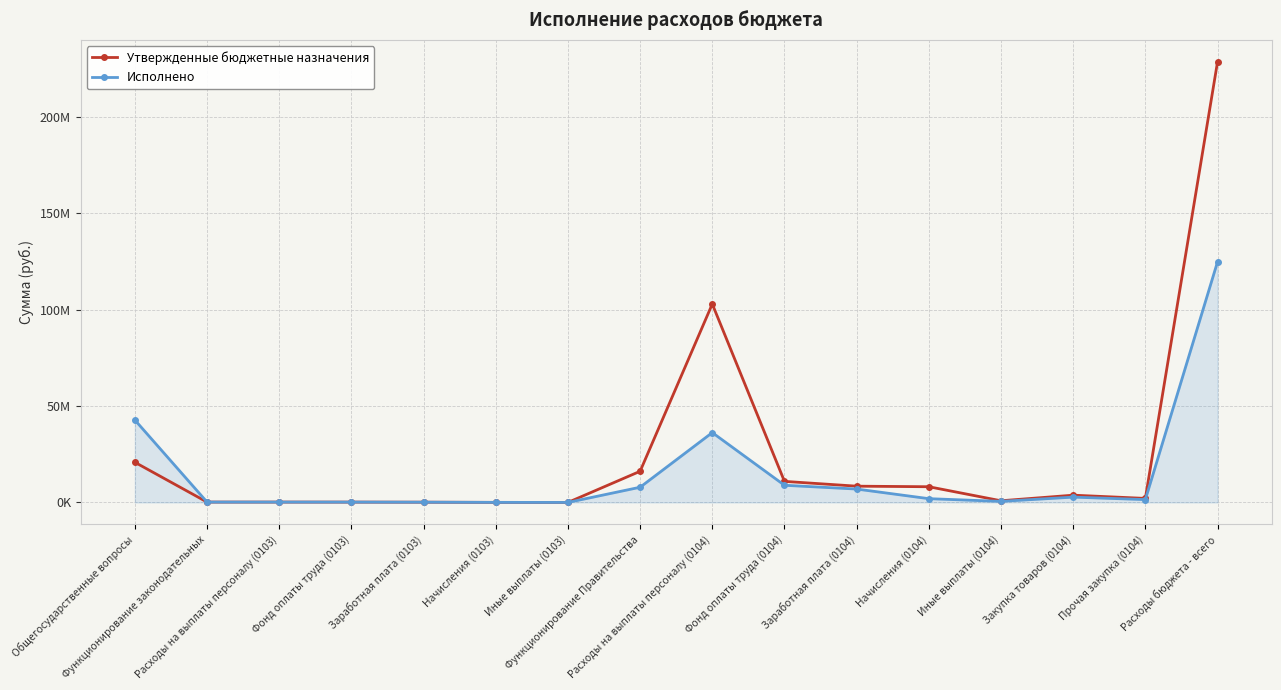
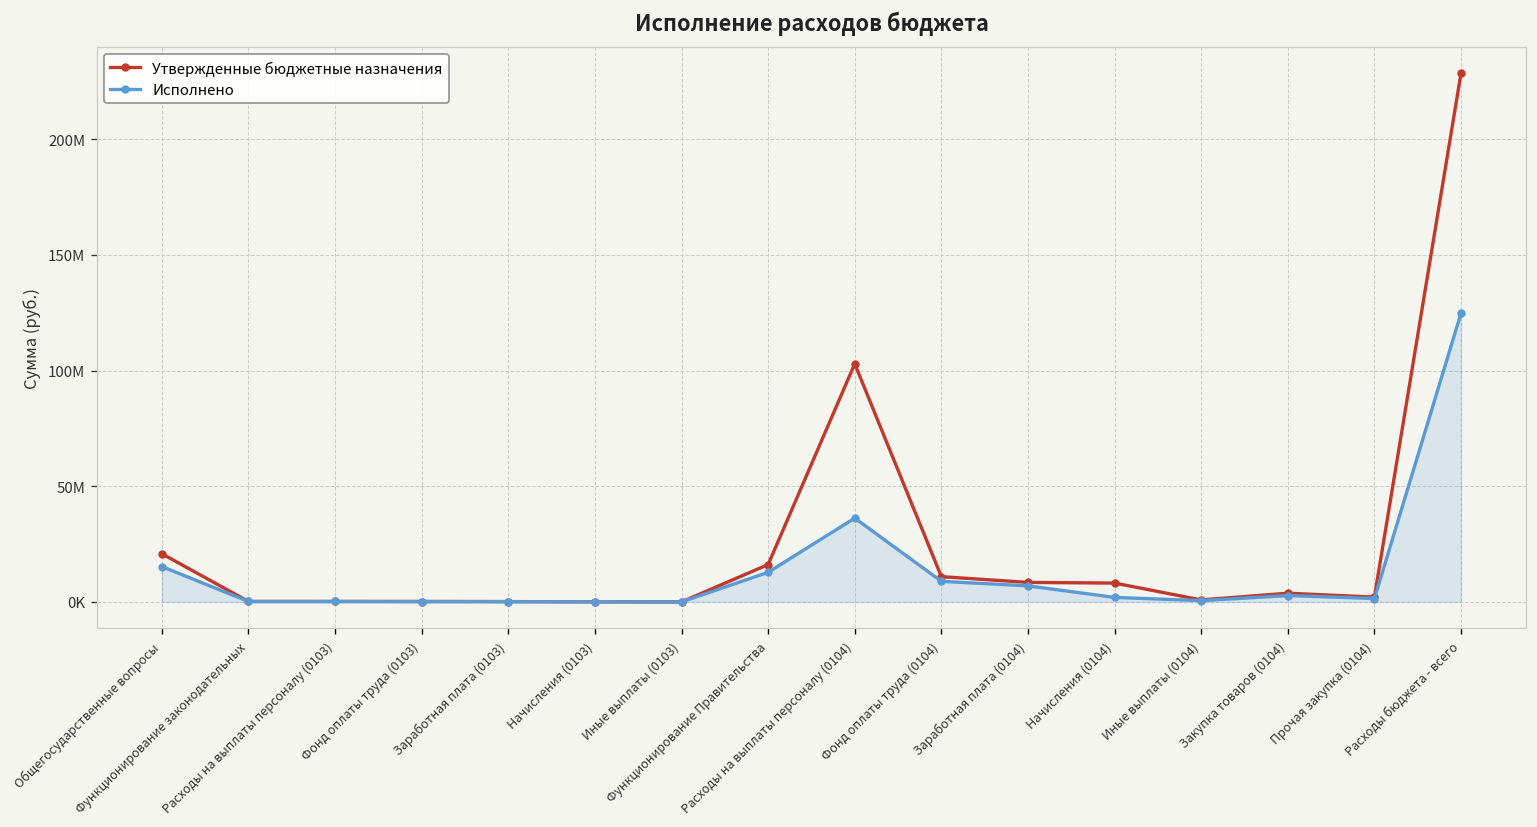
Исполнено, Общегосударственные вопросы: 43000000 -> 15000000
Исполнено, Функционирование Правительства: 8000000 -> 13000000
